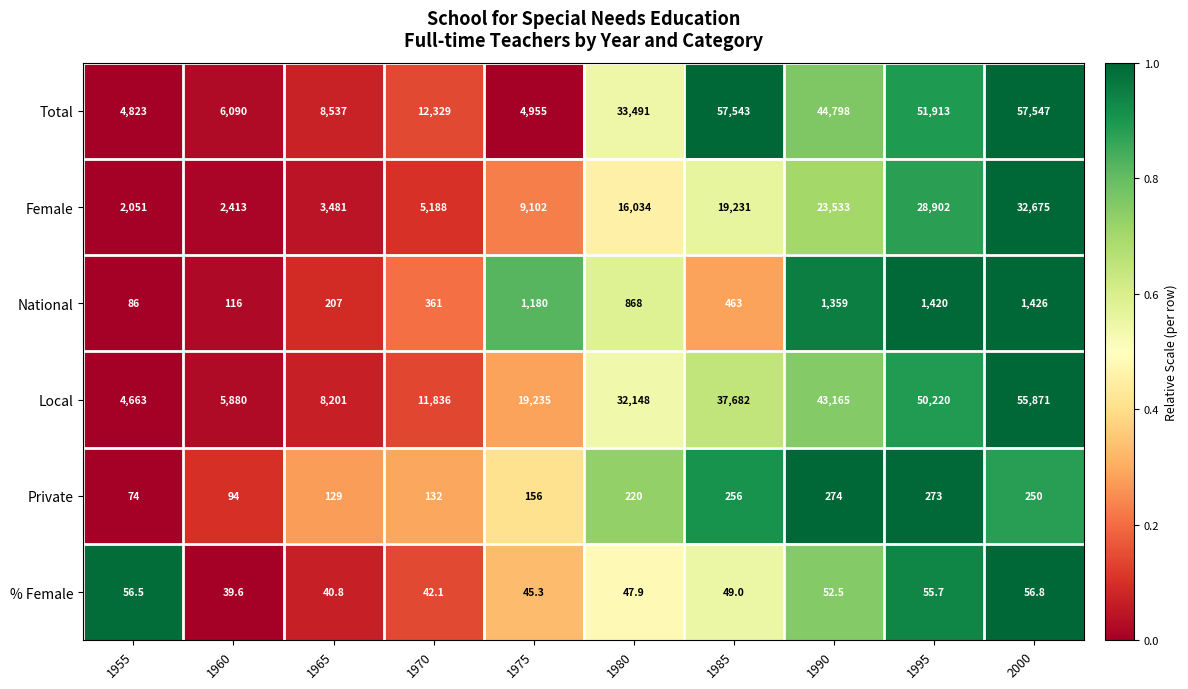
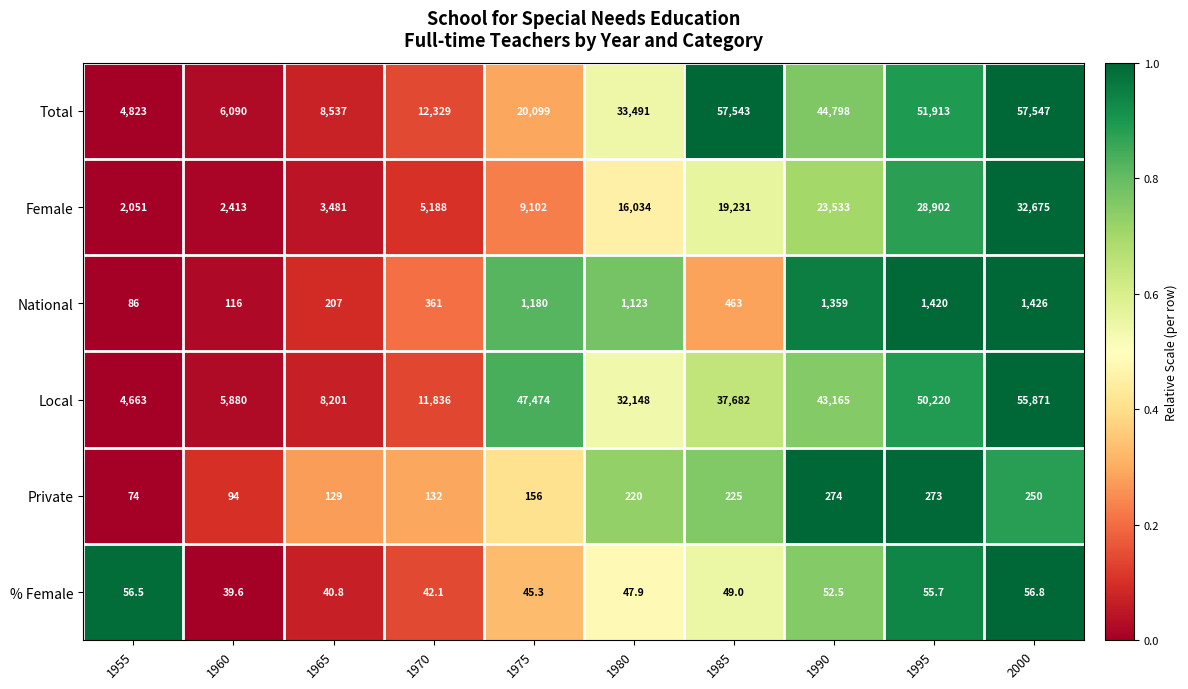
Total, 1975: 4,955 -> 20,099
National, 1980: 868 -> 1,123
Local, 1975: 19,235 -> 47,474
Private, 1985: 256 -> 225
